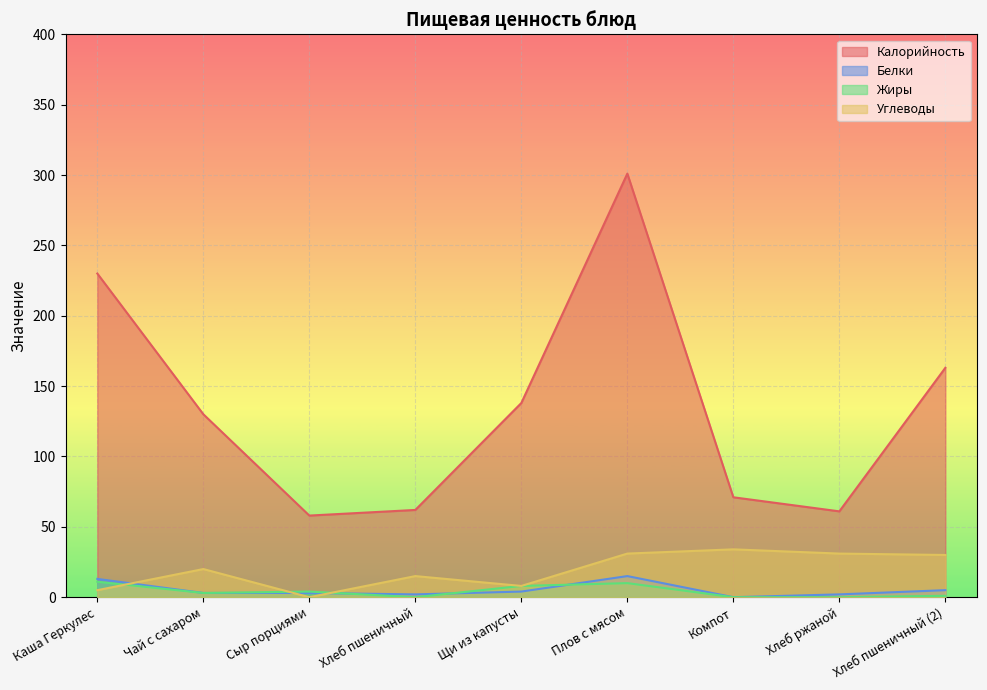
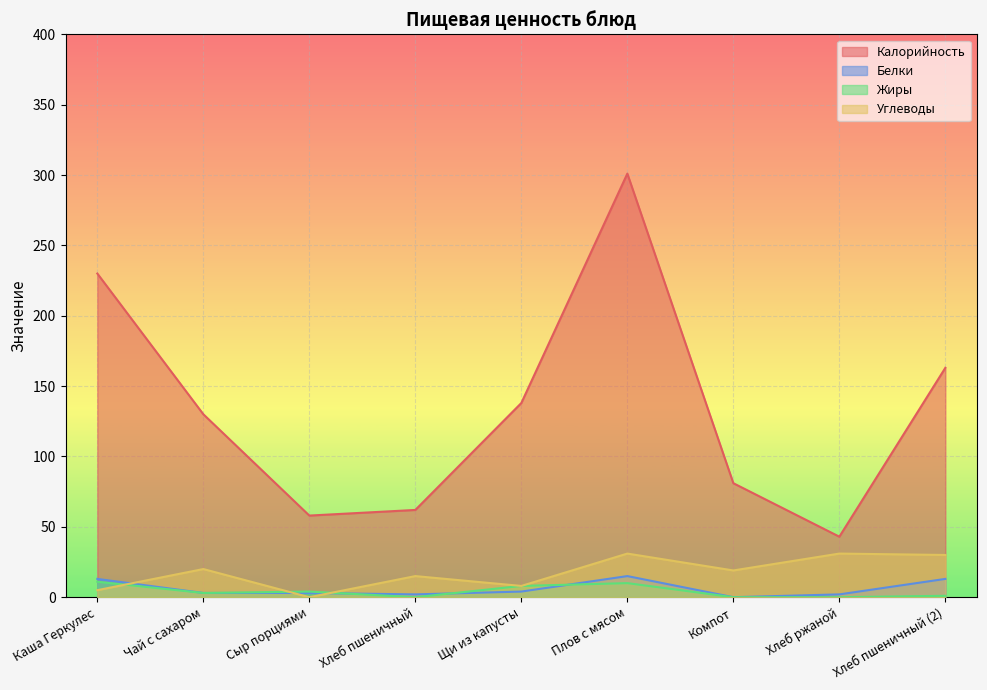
Калорийность, Компот: 71 -> 81
Углеводы, Компот: 34 -> 19
Калорийность, Хлеб ржаной: 61 -> 43
Белки, Хлеб пшеничный (2): 5 -> 13
